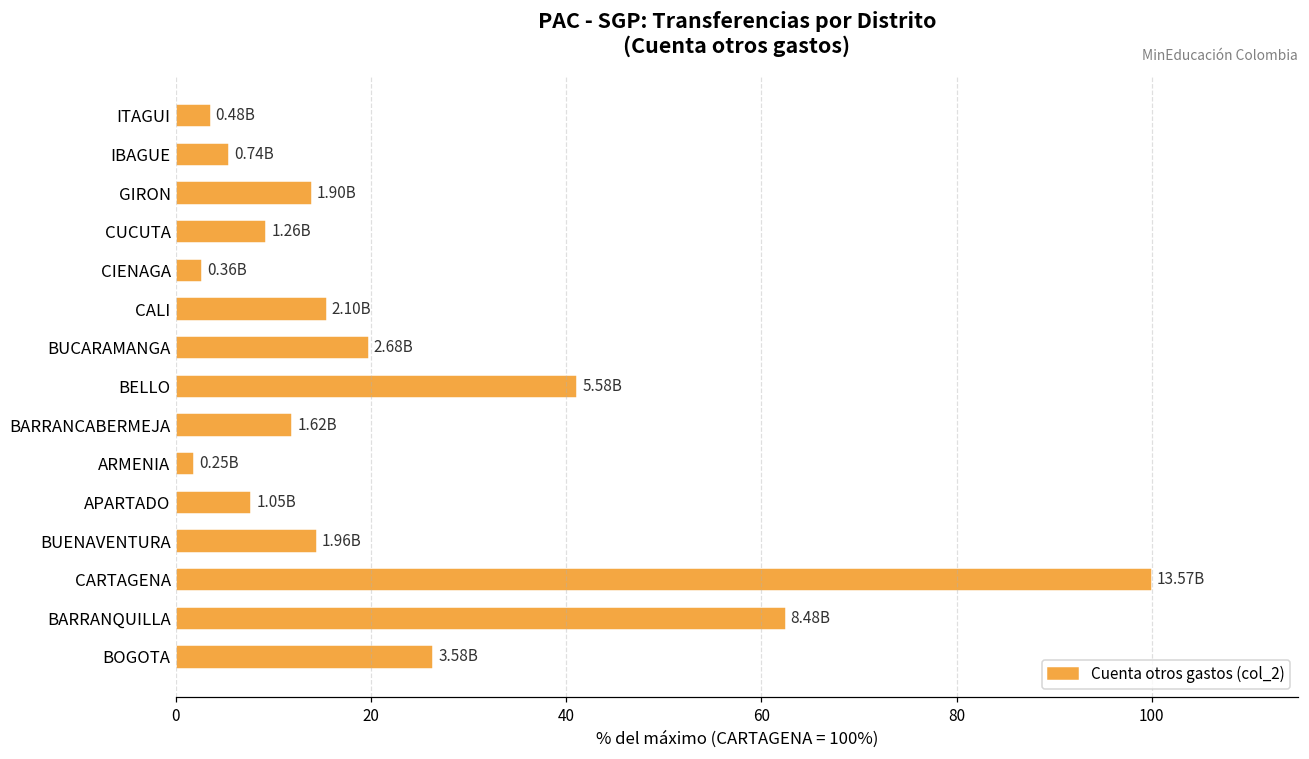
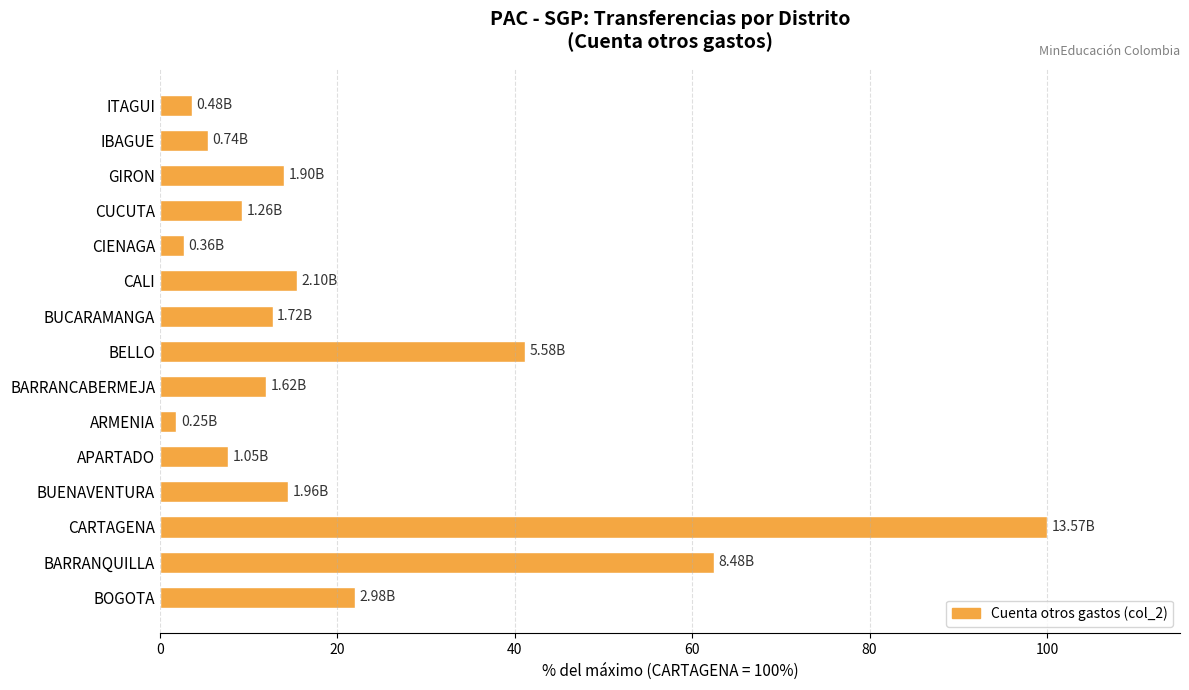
BUCARAMANGA: 2.68B -> 1.72B
BOGOTA: 3.58B -> 2.98B
